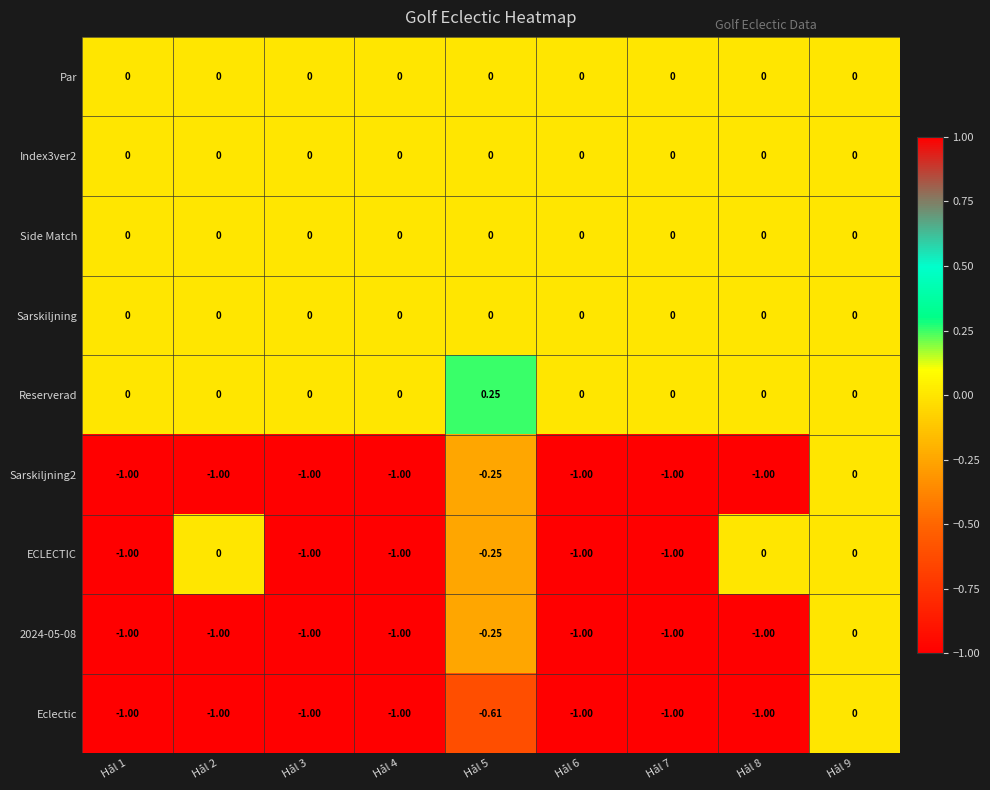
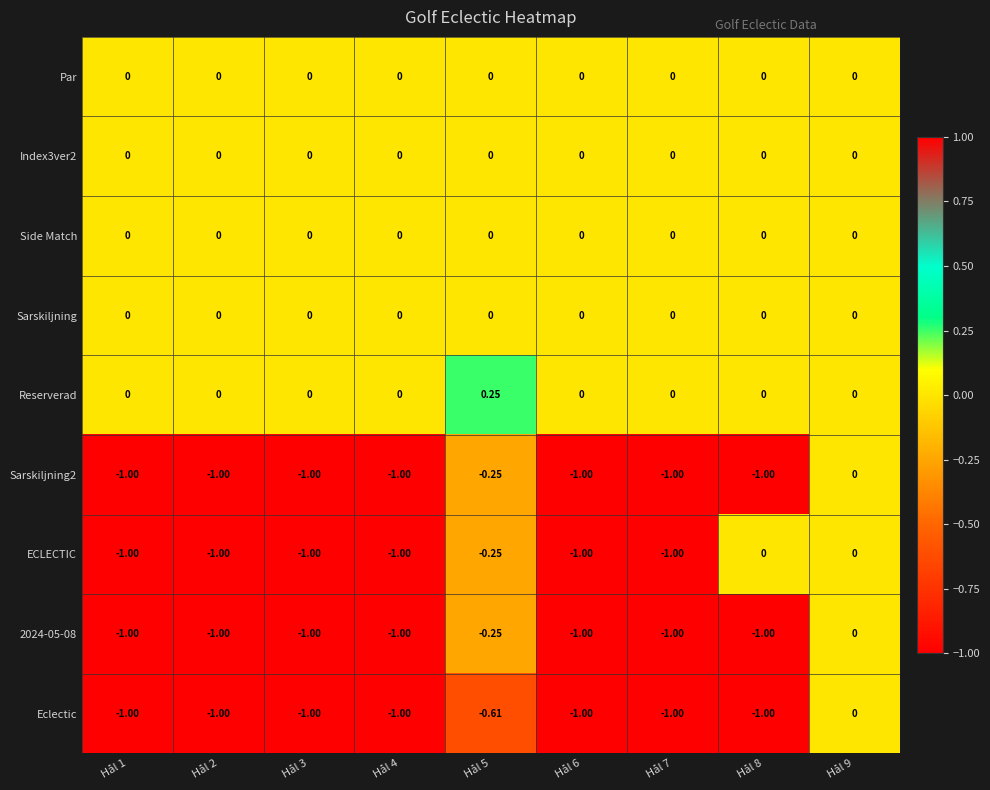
ECLECTIC, Hål 2: 0 -> -1.00
